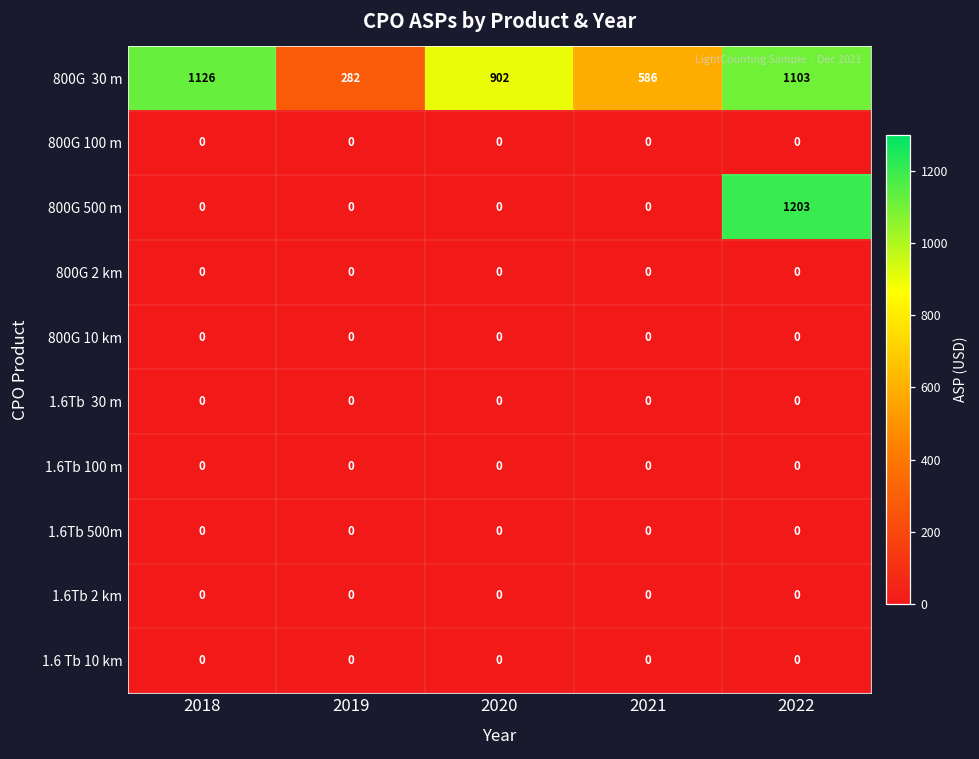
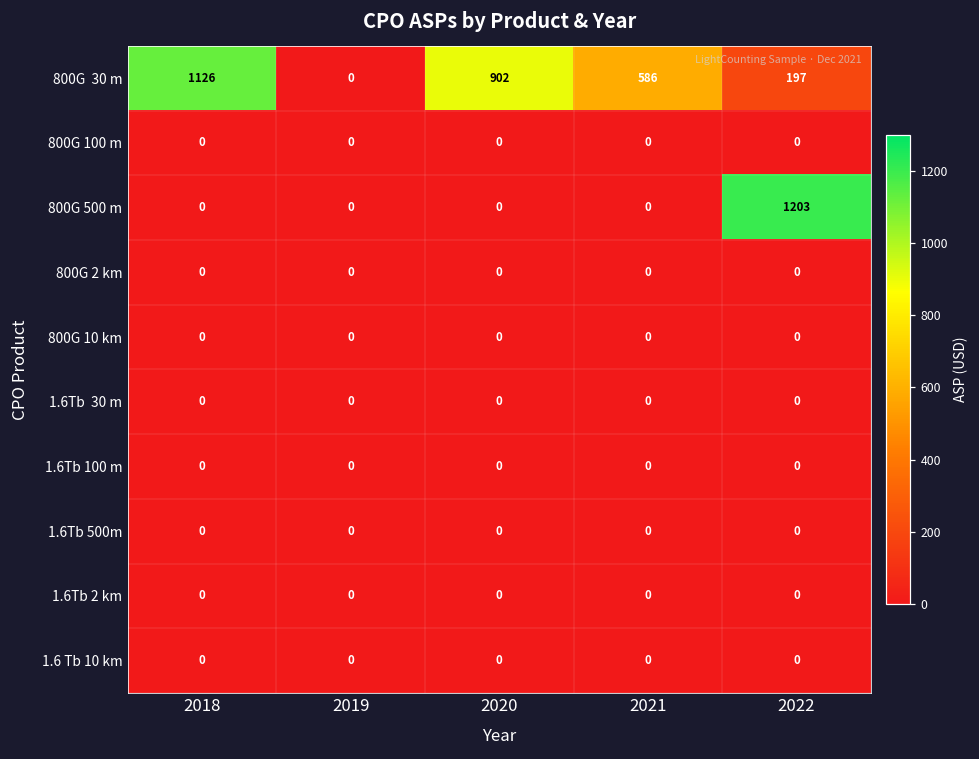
800G 30 m, 2019: 282 -> 0
800G 30 m, 2022: 1103 -> 197
